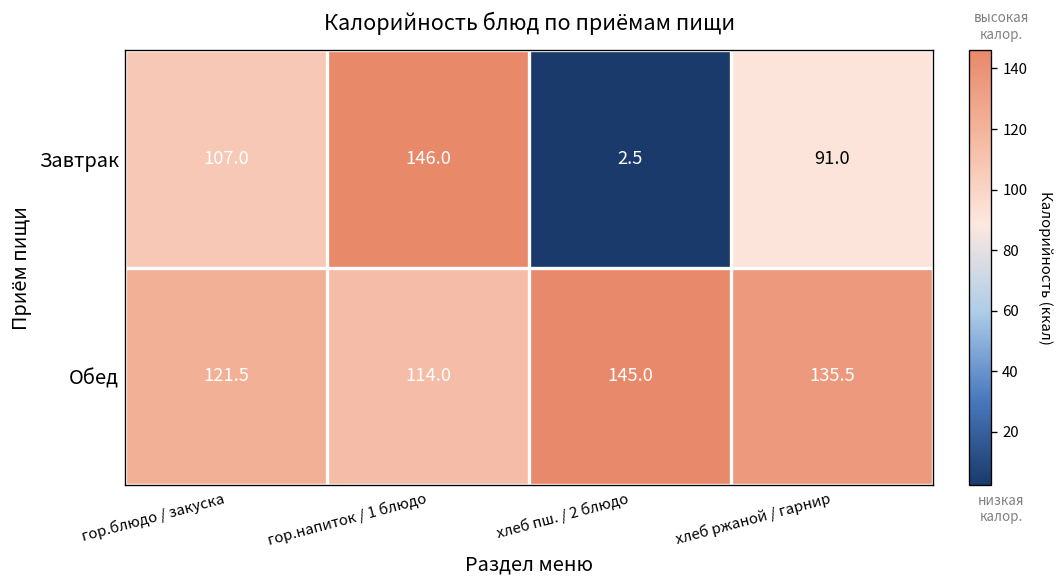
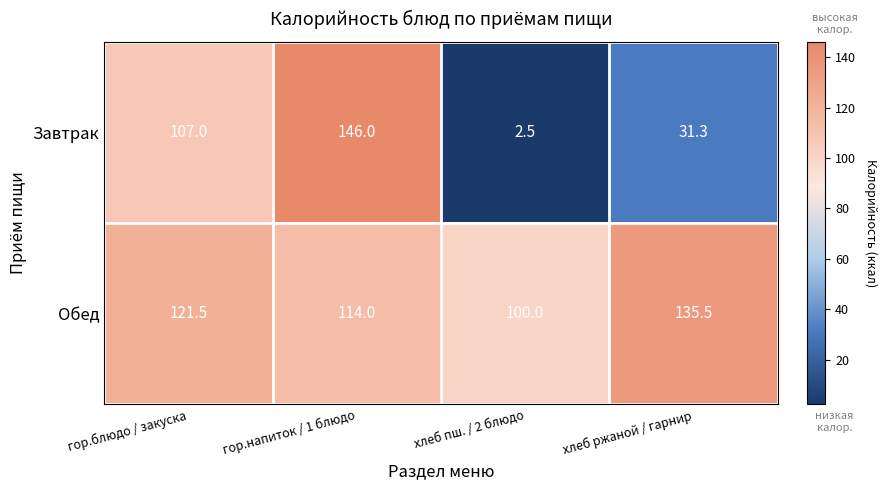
Завтрак, хлеб ржаной / гарнир: 91.0 -> 31.3
Обед, хлеб пш. / 2 блюдо: 145.0 -> 100.0
